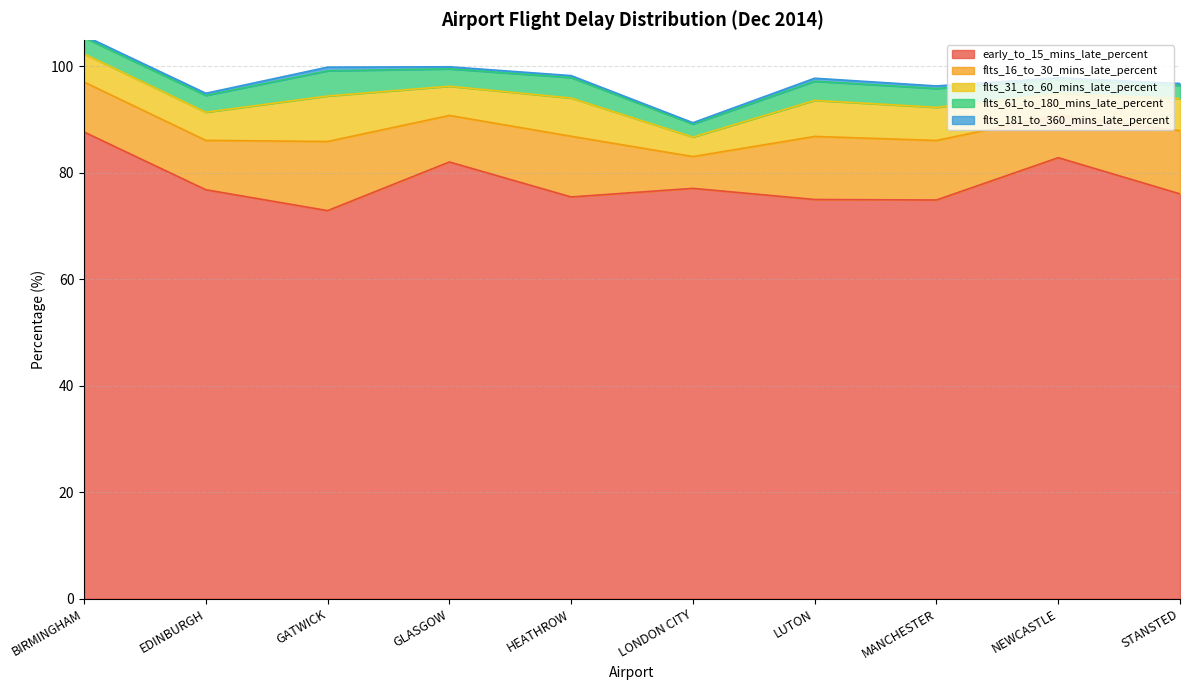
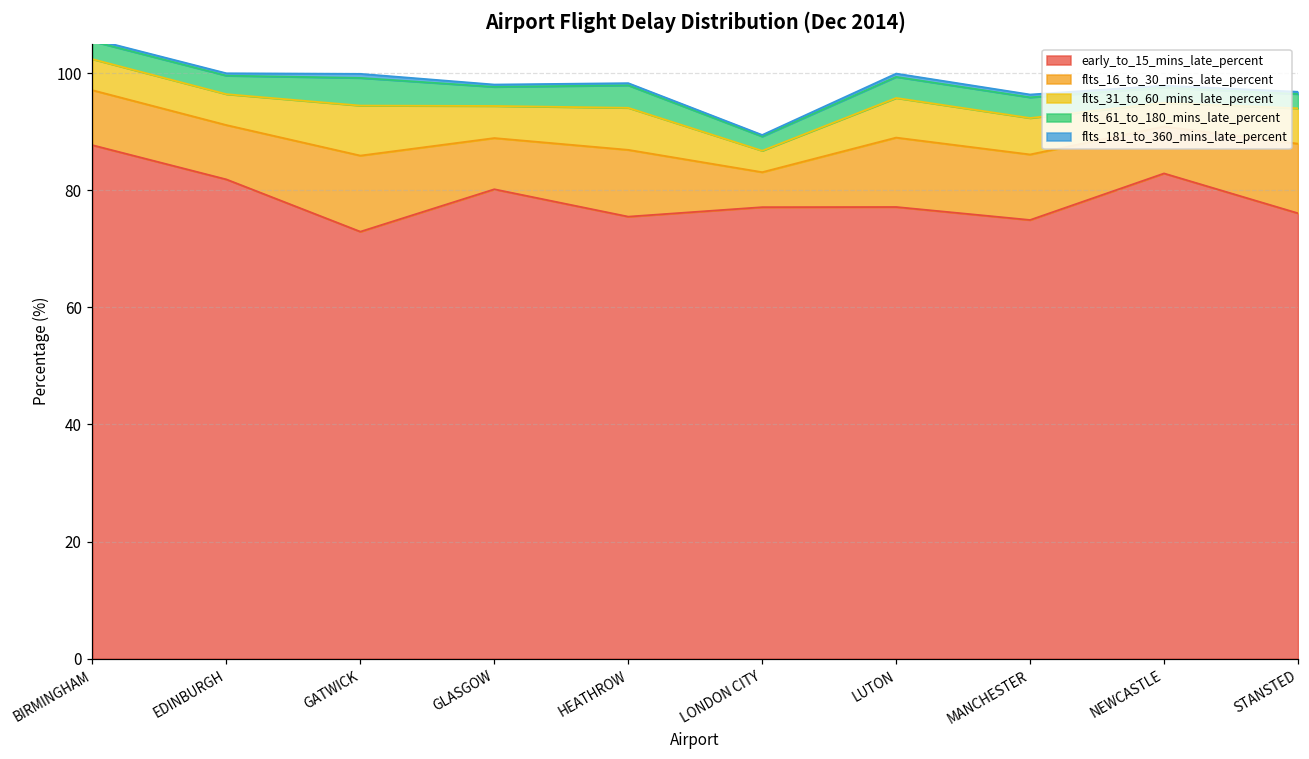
early_to_15_mins_late_percent, EDINBURGH: 77 -> 82
early_to_15_mins_late_percent, GLASGOW: 82 -> 80
early_to_15_mins_late_percent, LUTON: 75 -> 77
